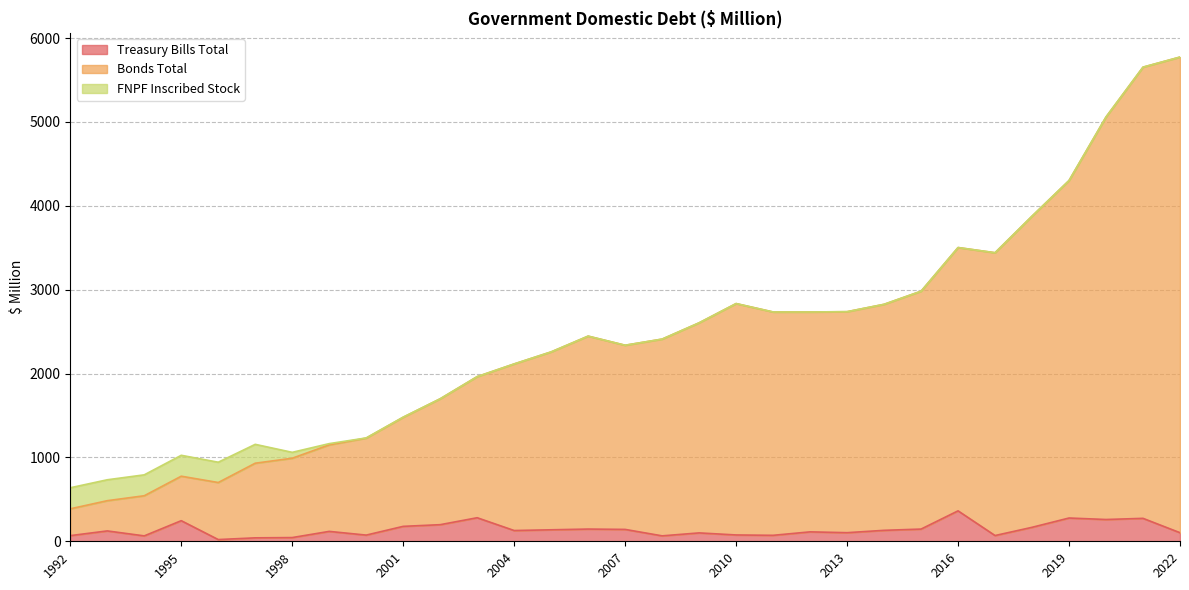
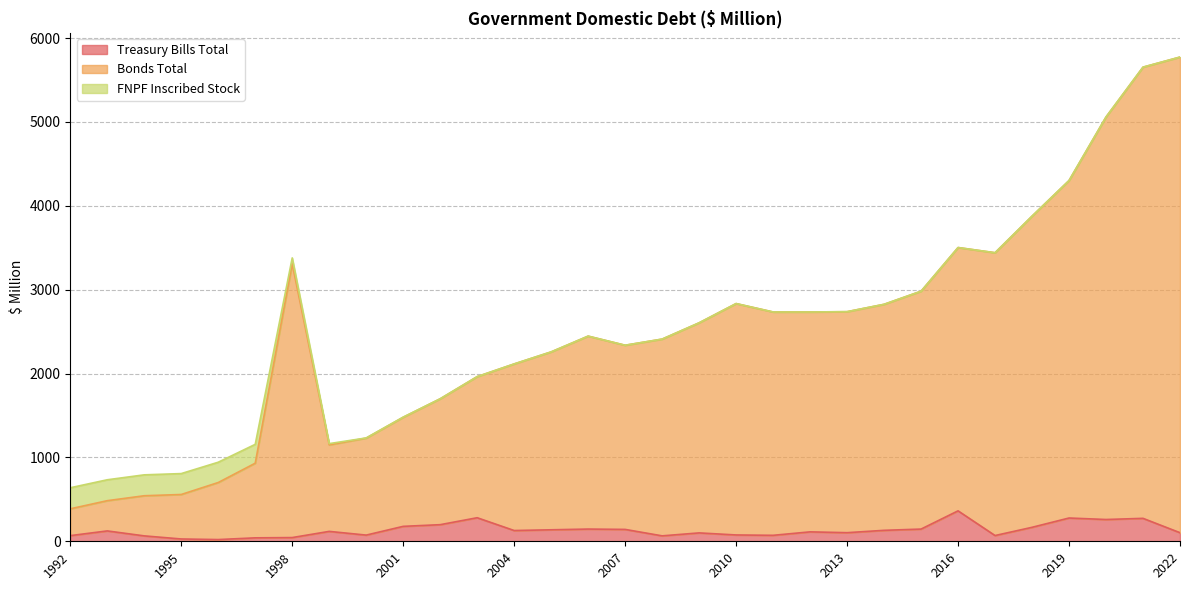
Treasury Bills Total, 1995: 200 -> 0
Bonds Total, 1998: 900 -> 3300
